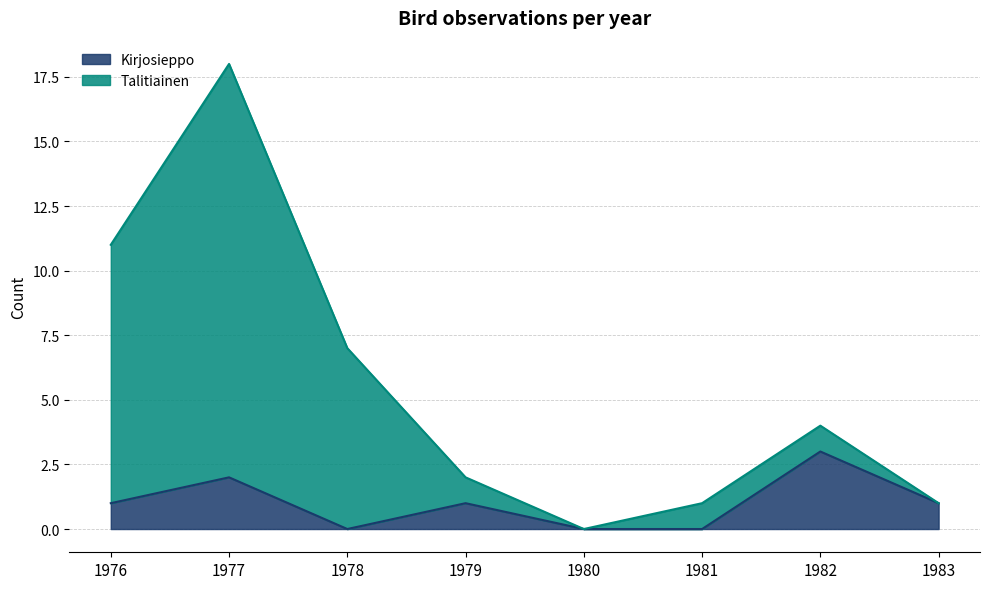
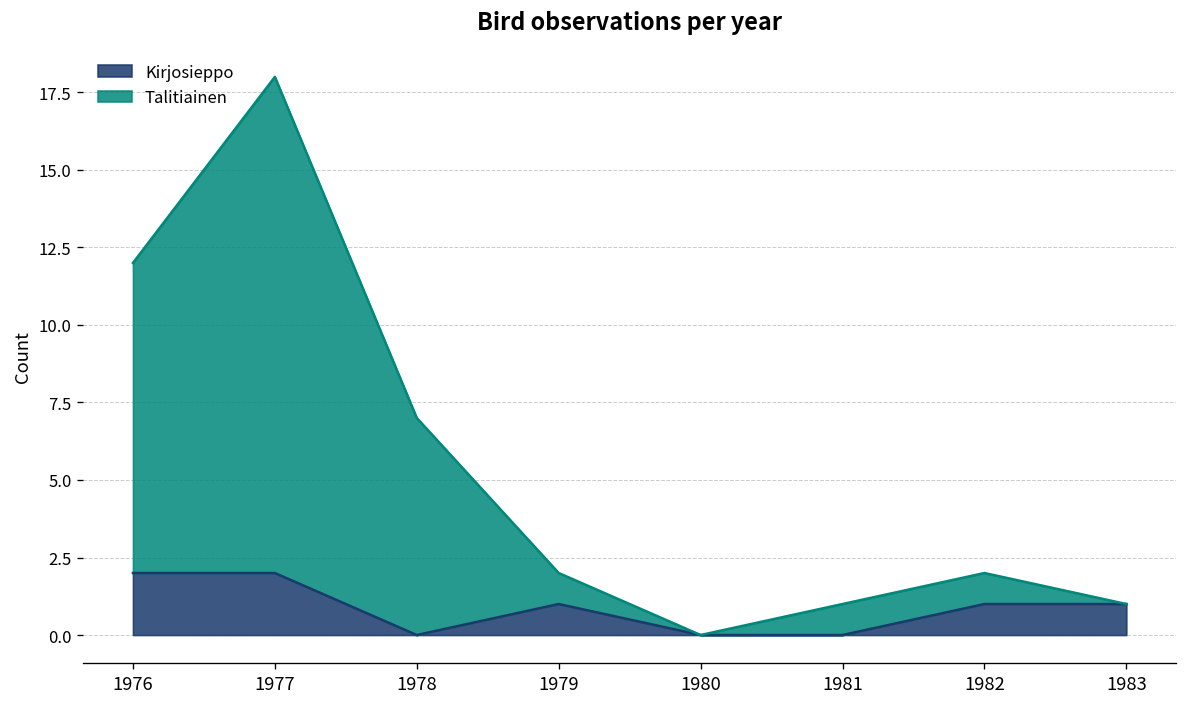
Kirjosieppo, 1976: 1 -> 2
Kirjosieppo, 1982: 3 -> 1
